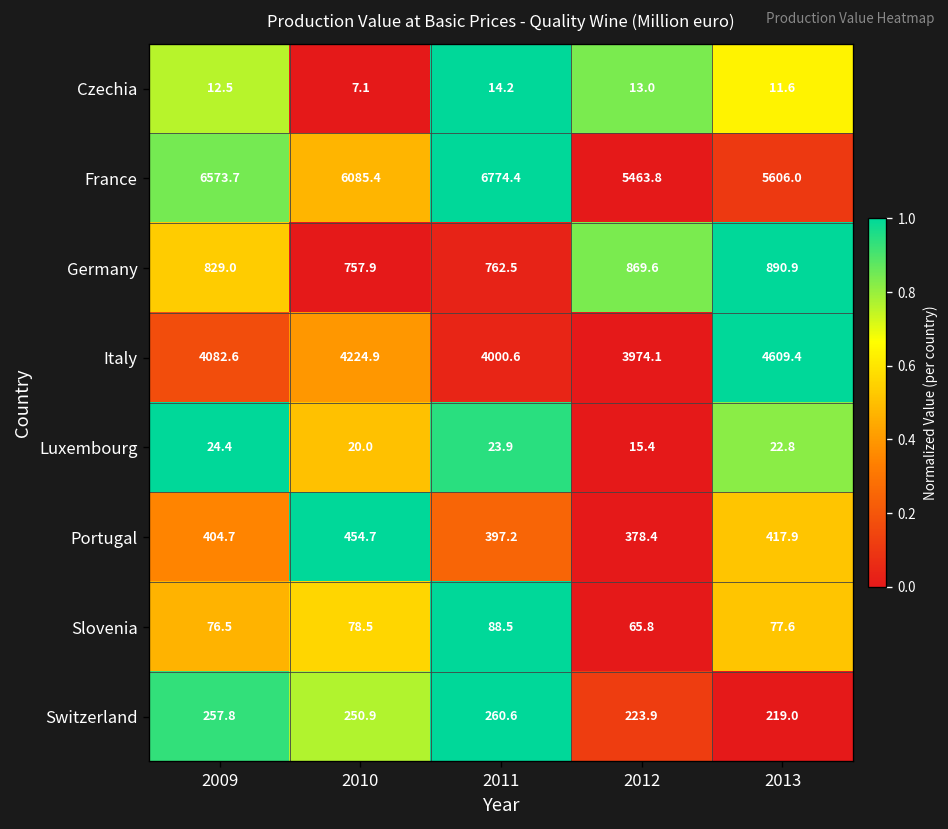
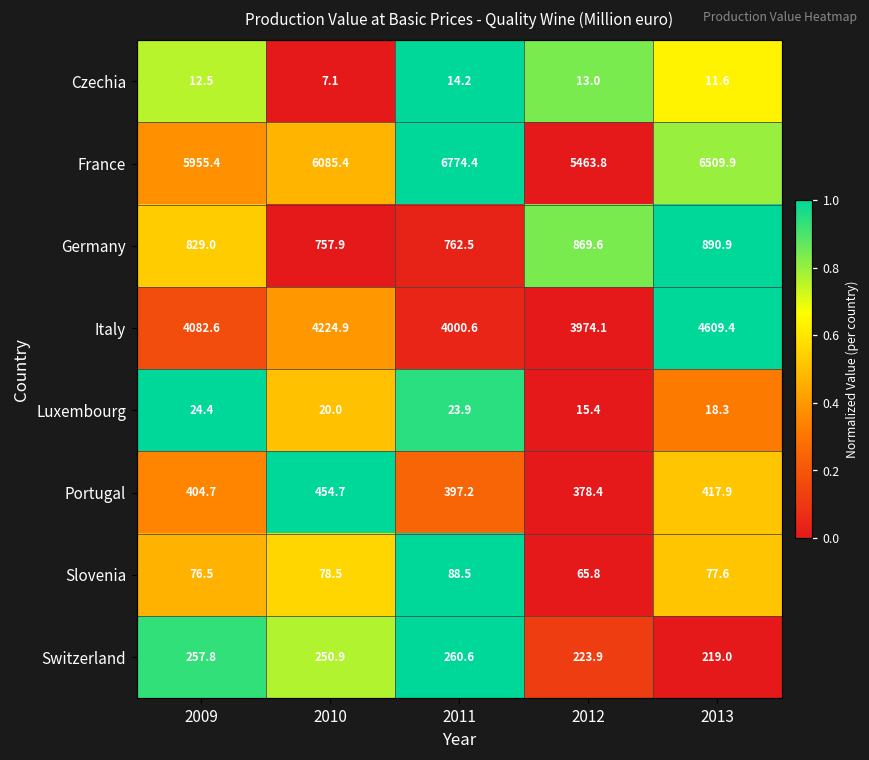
France, 2009: 6573.7 -> 5955.4
France, 2013: 5606.0 -> 6509.9
Luxembourg, 2013: 22.8 -> 18.3
